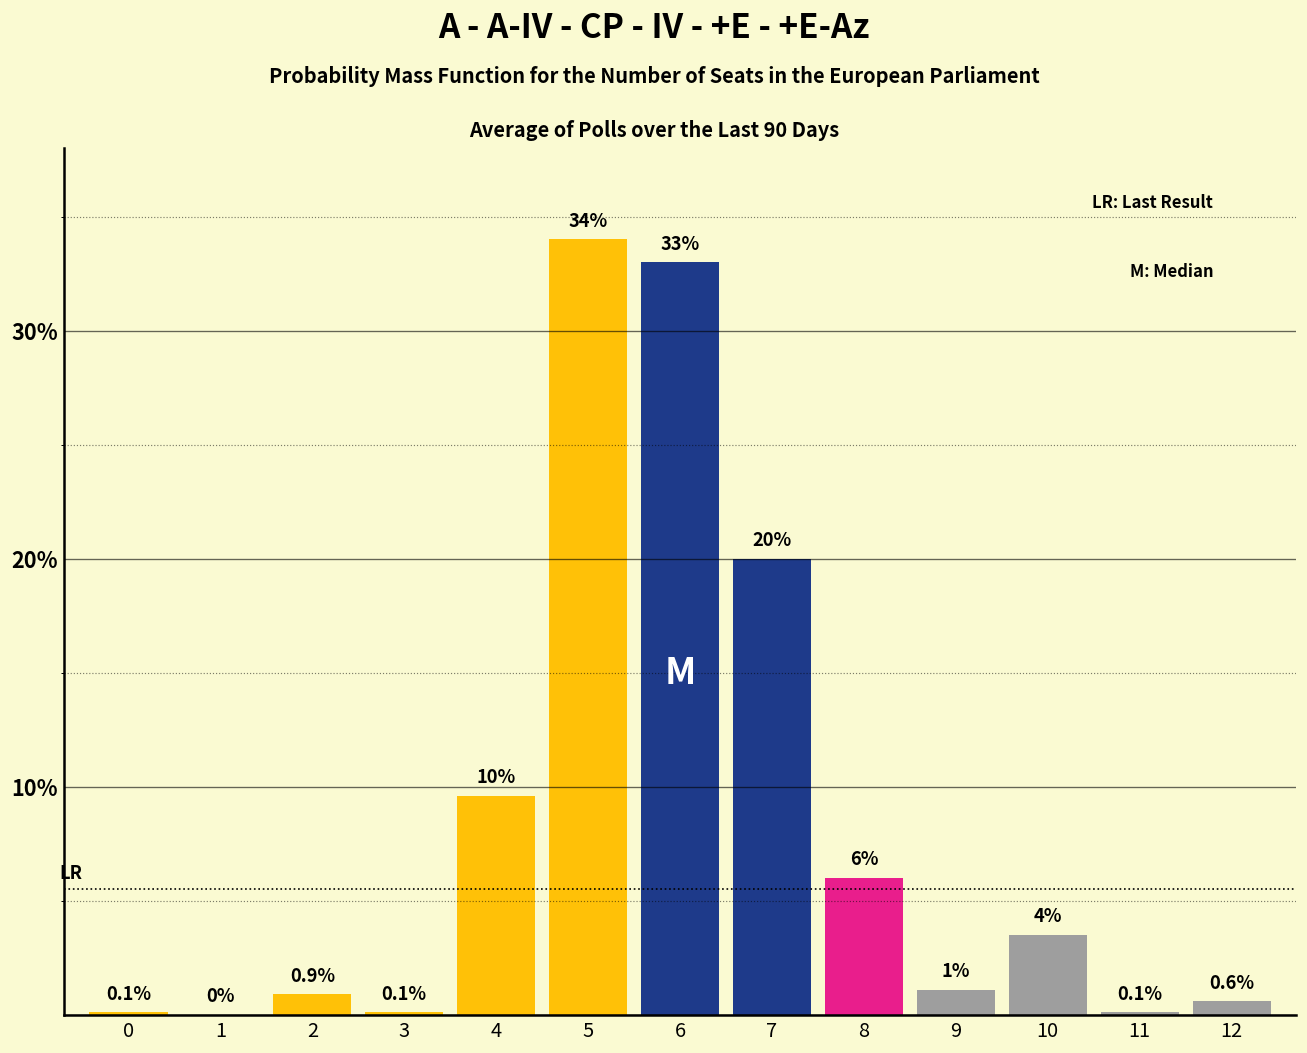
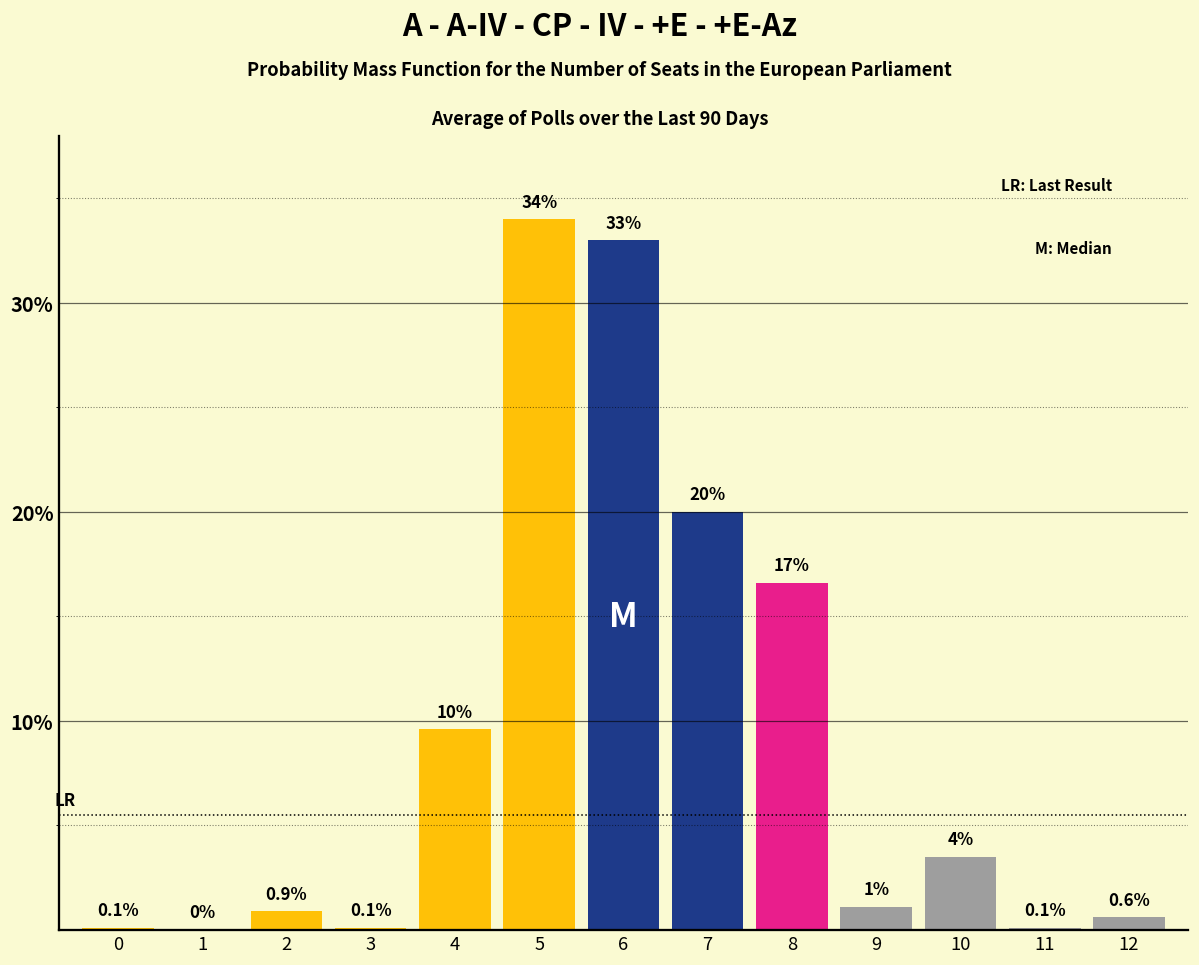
8: 6% -> 17%
